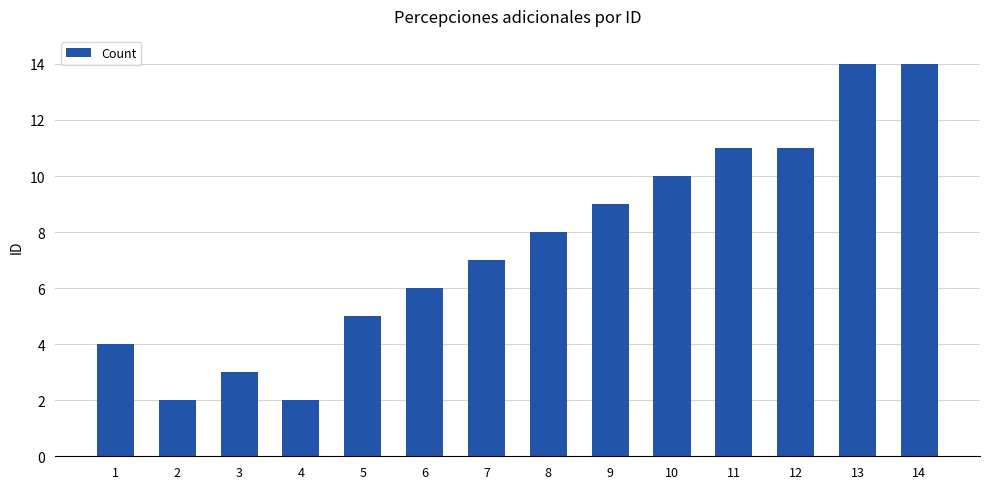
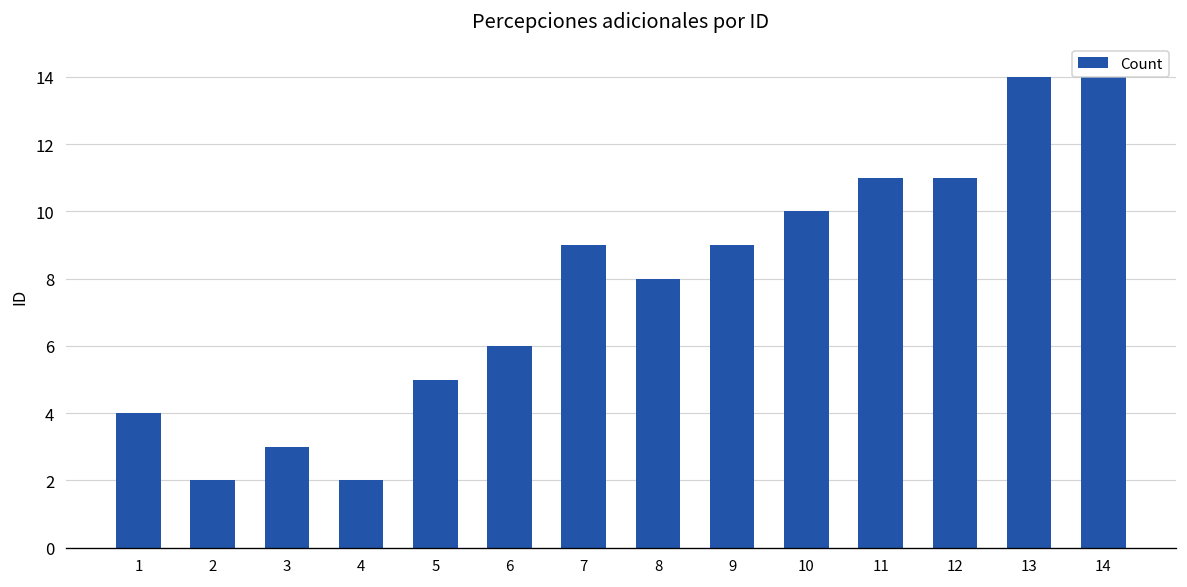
7: 7 -> 9
